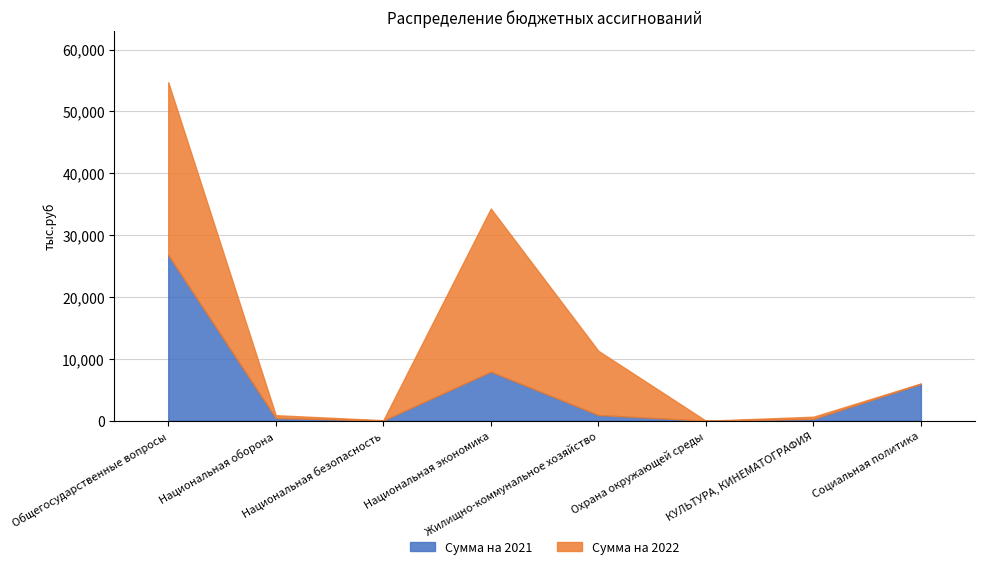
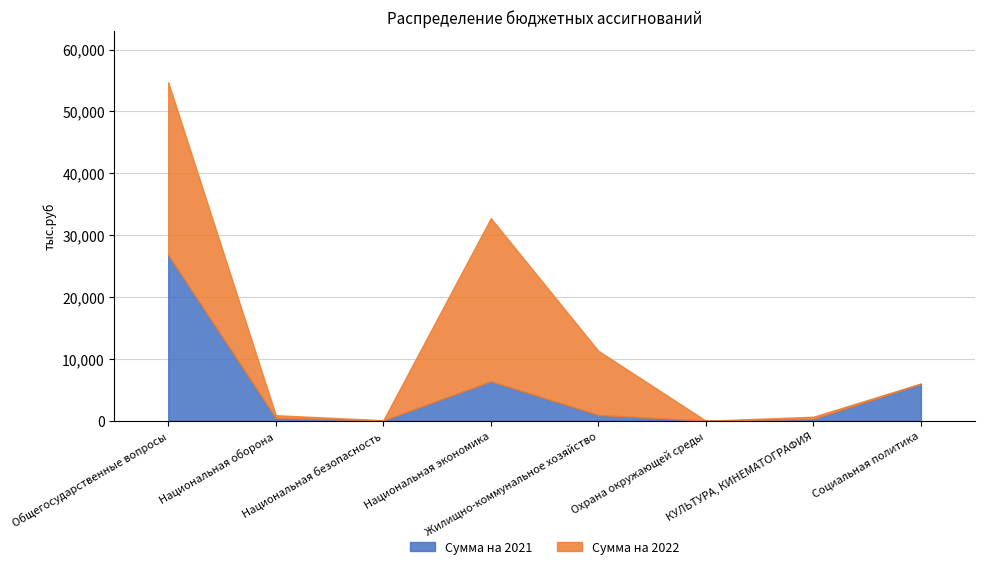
Сумма на 2021, Национальная экономика: 8,000 -> 6,000
